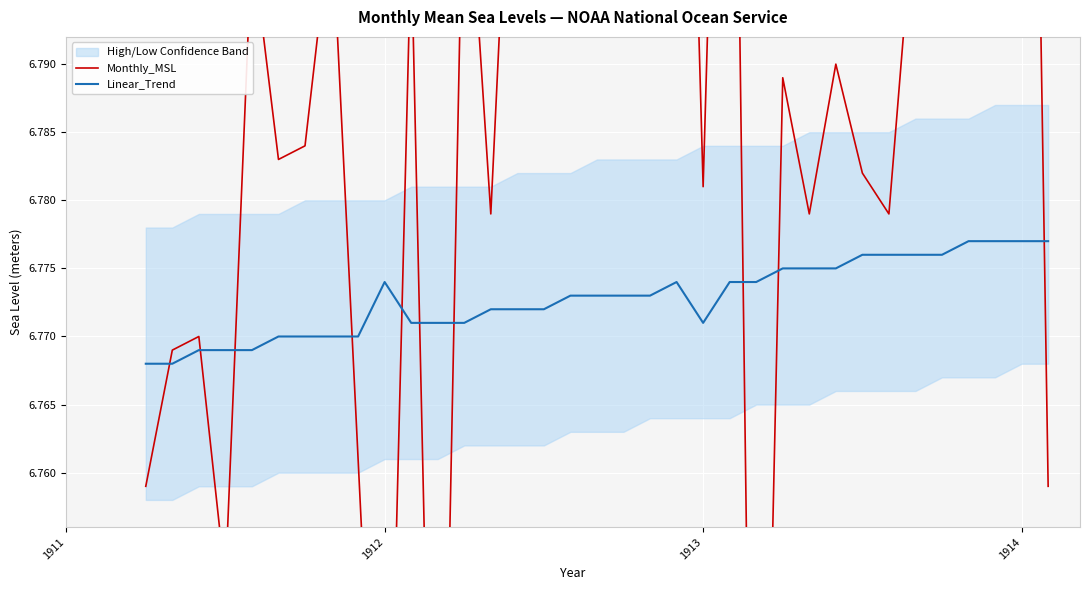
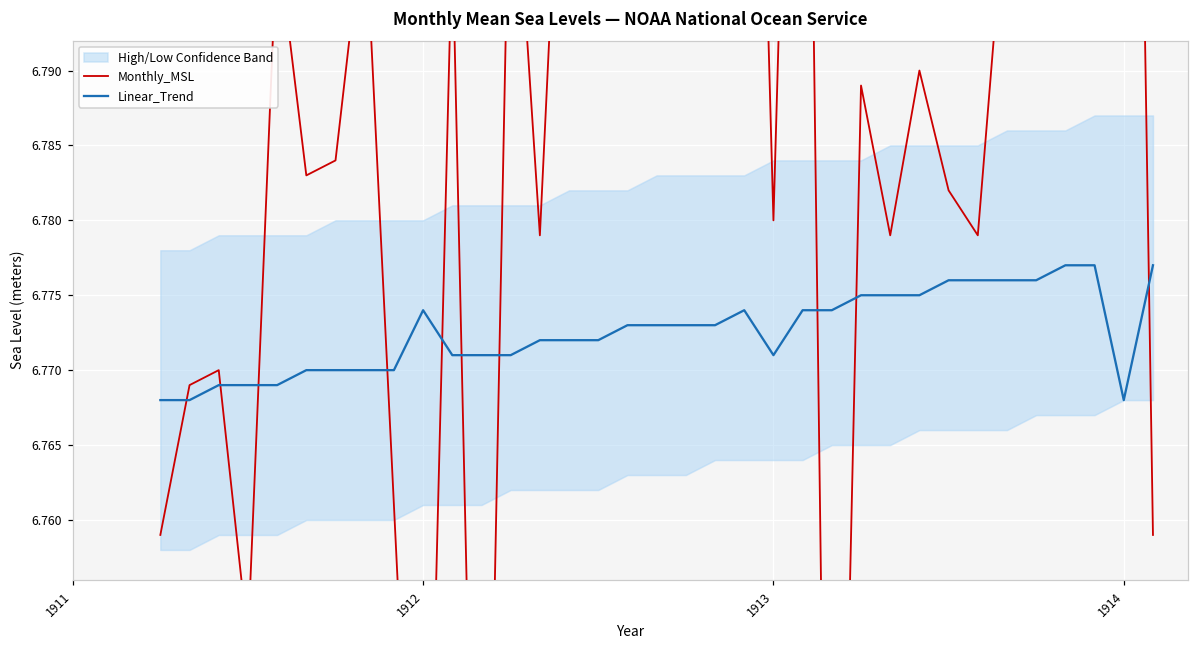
Monthly_MSL, 1913: 6.781 -> 6.780
Linear_Trend, 1914: 6.777 -> 6.768
